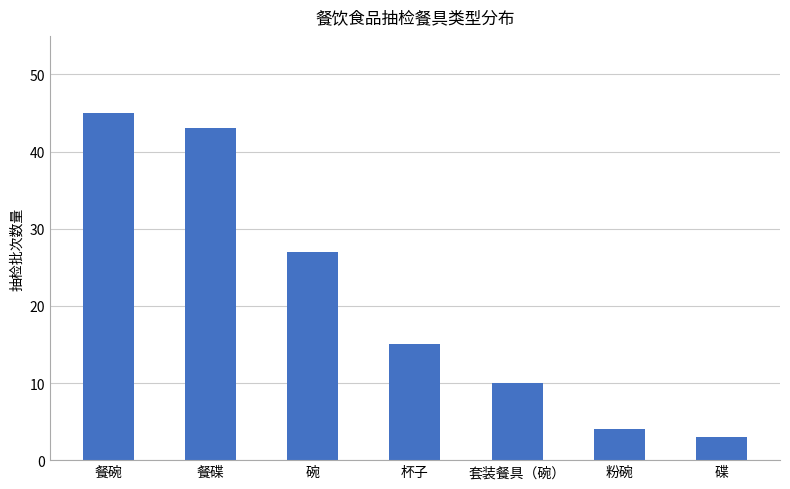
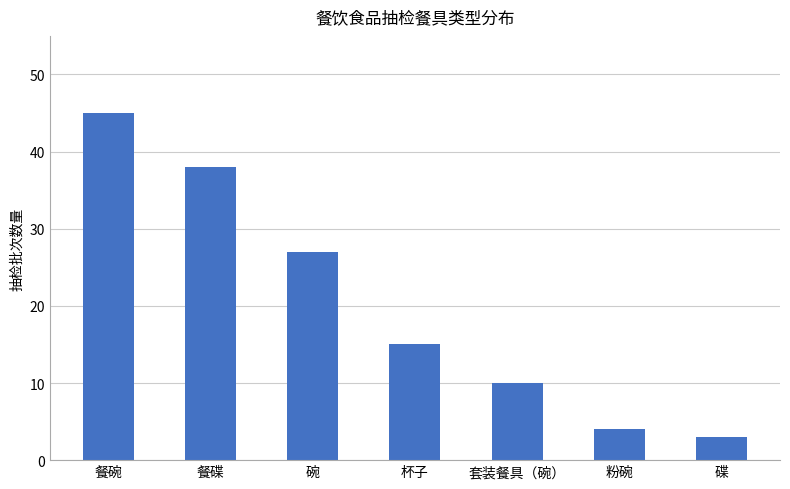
餐碟: 43 -> 38
